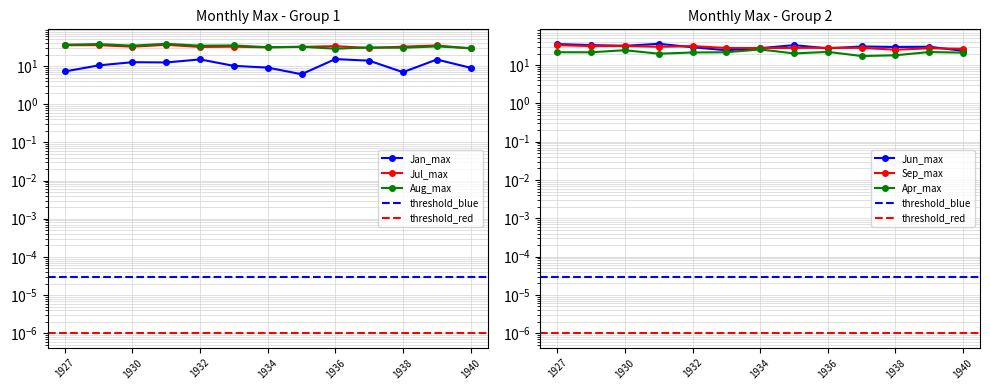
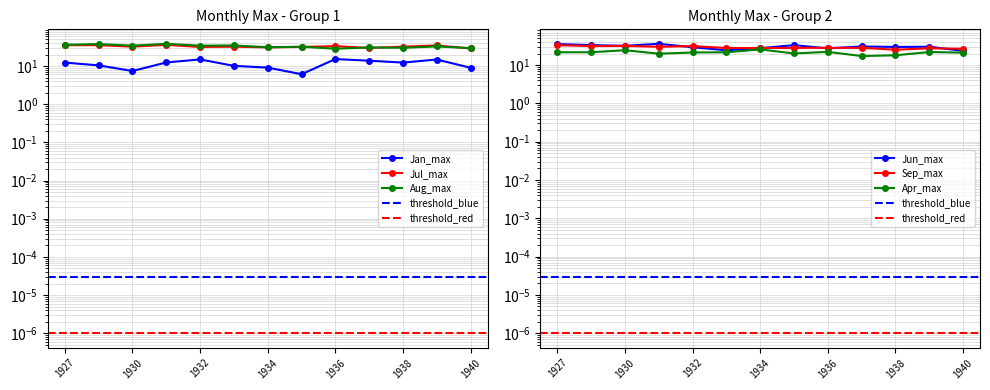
Monthly Max - Group 1, Jan_max, 1927: 7 -> 12
Monthly Max - Group 1, Jan_max, 1930: 13 -> 7
Monthly Max - Group 1, Jan_max, 1938: 7 -> 12
